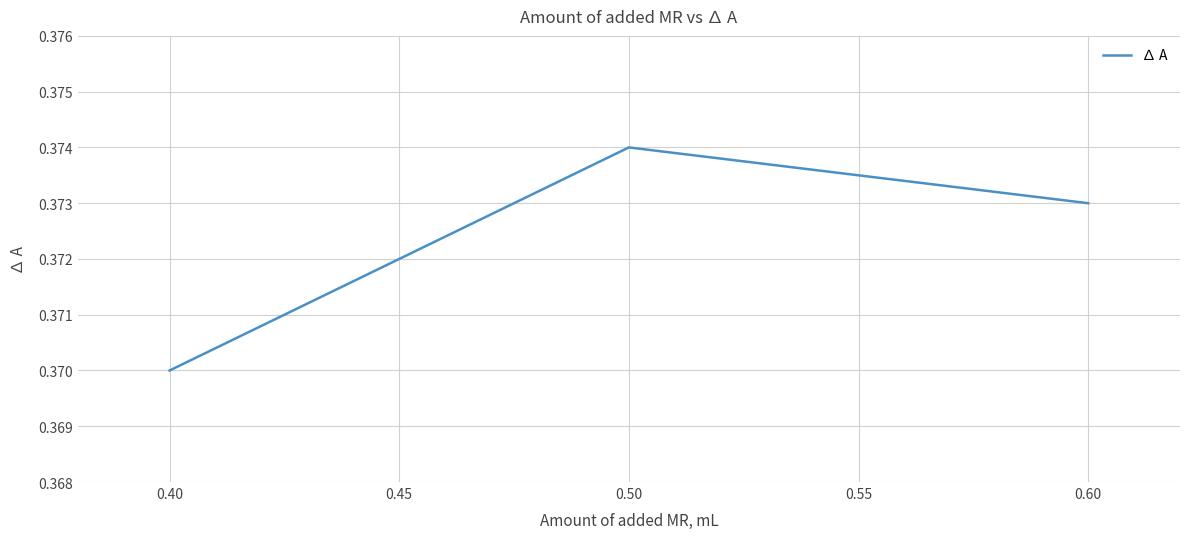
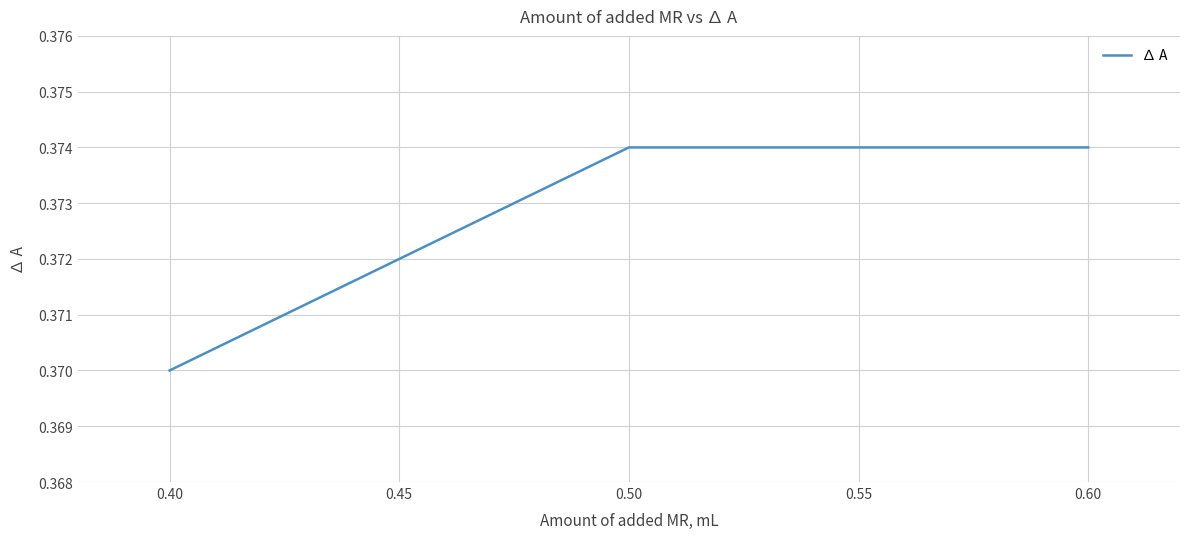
0.60: 0.373 -> 0.374
